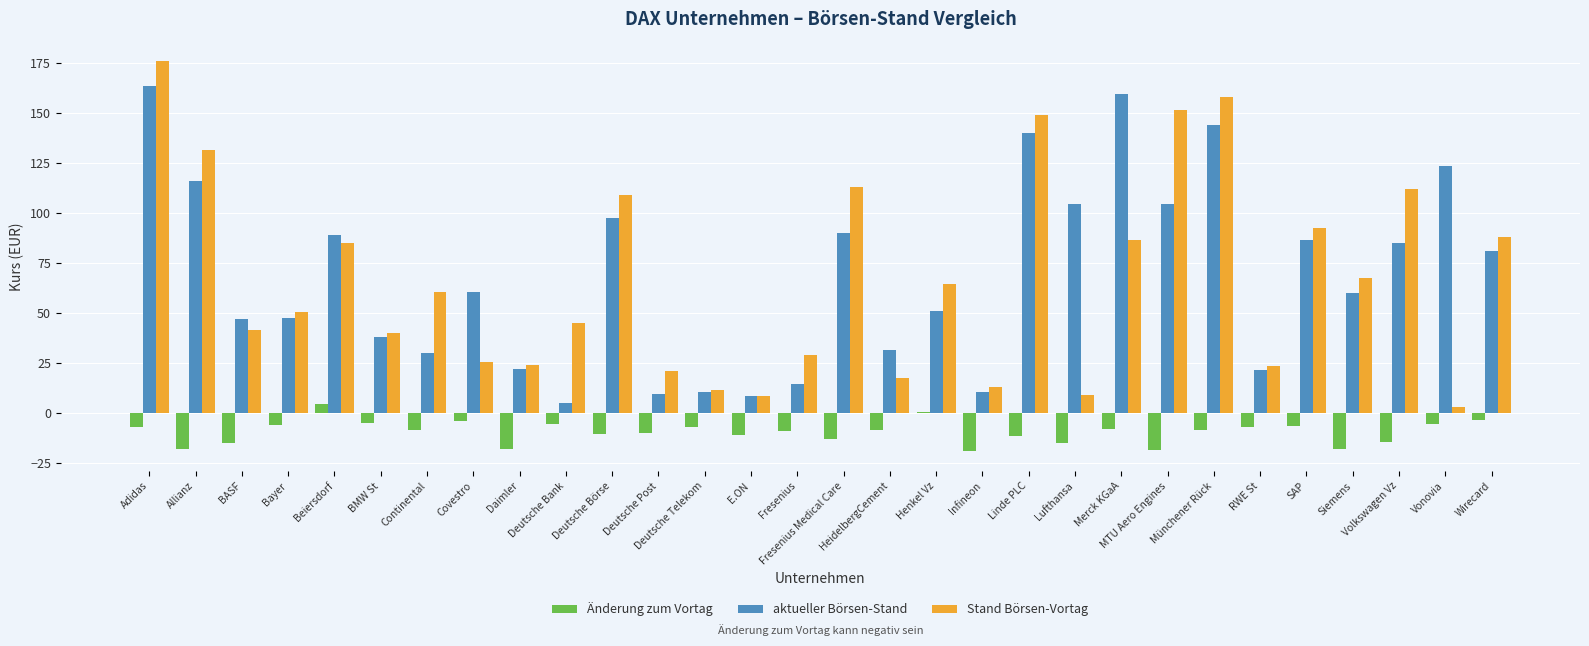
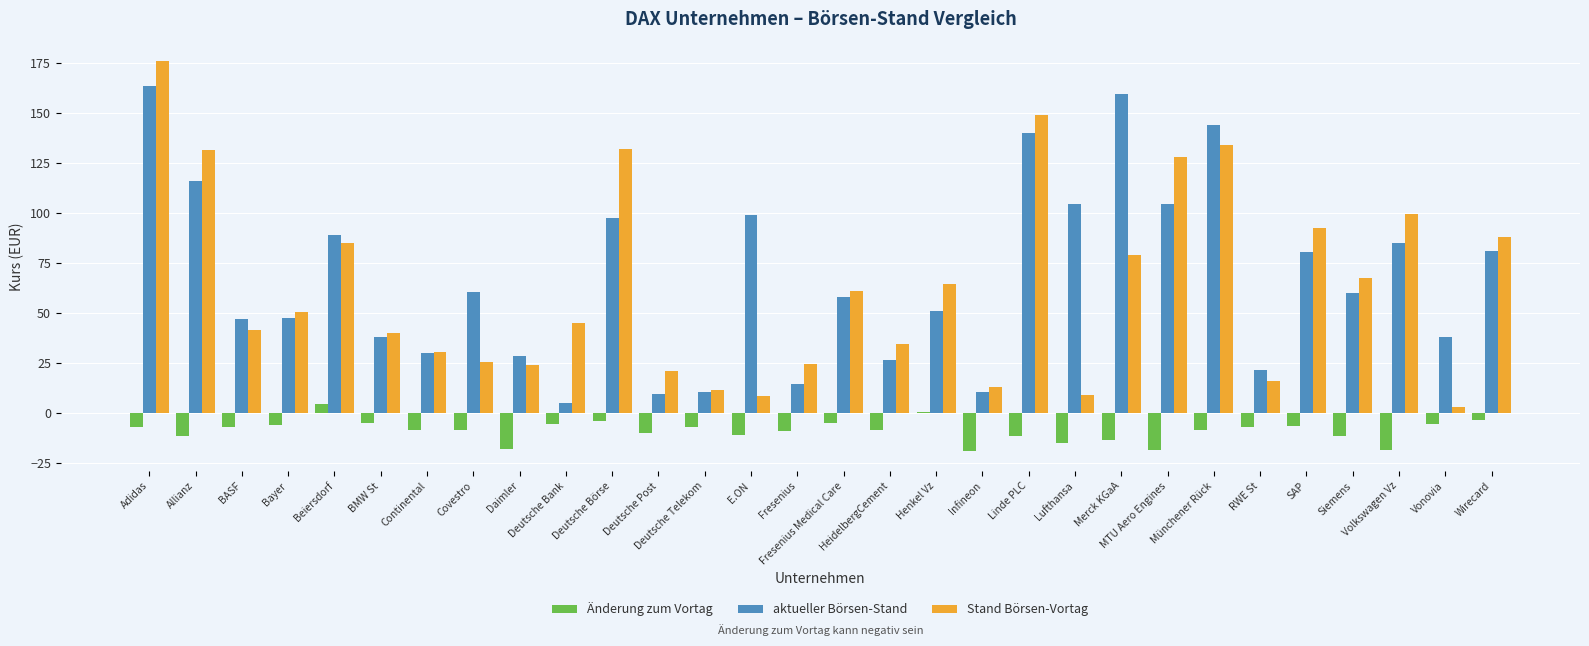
Änderung zum Vortag, Allianz: -18 -> -12
Änderung zum Vortag, BASF: -15 -> -7
Stand Börsen-Vortag, Continental: 60 -> 30
Änderung zum Vortag, Covestro: -4 -> -9
aktueller Börsen-Stand, Daimler: 22 -> 29
Änderung zum Vortag, Deutsche Börse: -11 -> -4
Stand Börsen-Vortag, Deutsche Börse: 109 -> 132
aktueller Börsen-Stand, E.ON: 9 -> 99
Stand Börsen-Vortag, Fresenius: 29 -> 24
Änderung zum Vortag, Fresenius Medical Care: -13 -> -5
aktueller Börsen-Stand, Fresenius Medical Care: 90 -> 58
Stand Börsen-Vortag, Fresenius Medical Care: 113 -> 61
aktueller Börsen-Stand, HeidelbergCement: 32 -> 27
Stand Börsen-Vortag, HeidelbergCement: 17 -> 35
Änderung zum Vortag, Merck KGaA: -8 -> -14
Stand Börsen-Vortag, Merck KGaA: 87 -> 79
Stand Börsen-Vortag, MTU Aero Engines: 151 -> 128
Stand Börsen-Vortag, Münchener Rück: 158 -> 134
Stand Börsen-Vortag, RWE St: 23 -> 16
aktueller Börsen-Stand, SAP: 87 -> 81
Änderung zum Vortag, Siemens: -18 -> -12
Änderung zum Vortag, Volkswagen Vz: -14 -> -18
Stand Börsen-Vortag, Volkswagen Vz: 112 -> 100
aktueller Börsen-Stand, Vonovia: 124 -> 38
